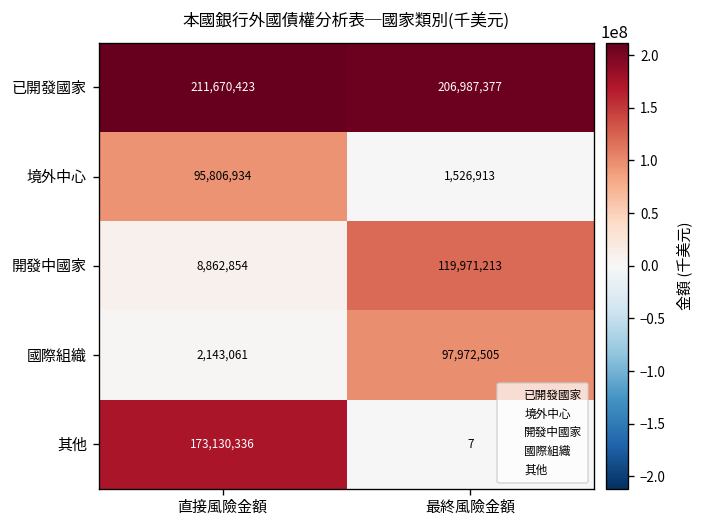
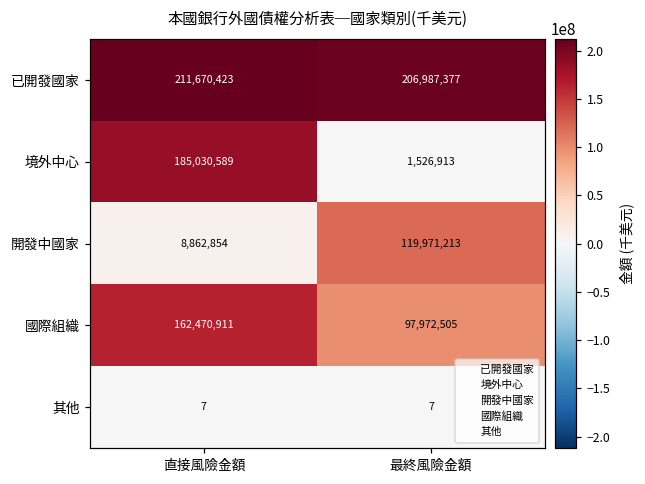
境外中心, 直接風險金額: 95,806,934 -> 185,030,589
國際組織, 直接風險金額: 2,143,061 -> 162,470,911
其他, 直接風險金額: 173,130,336 -> 7
